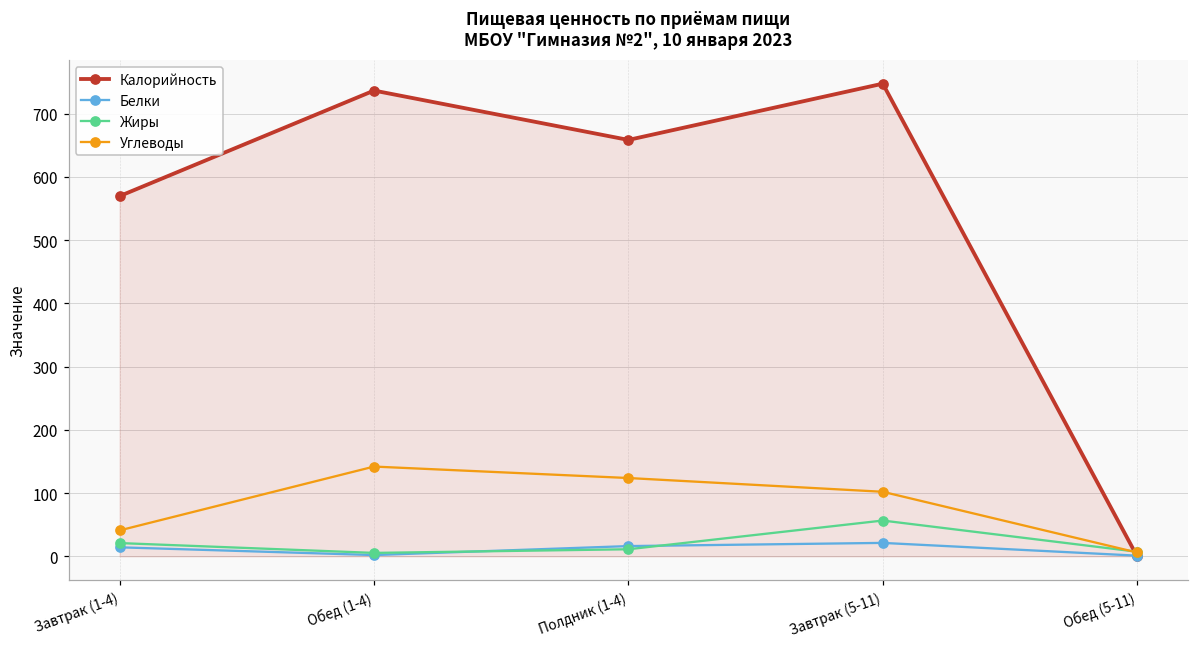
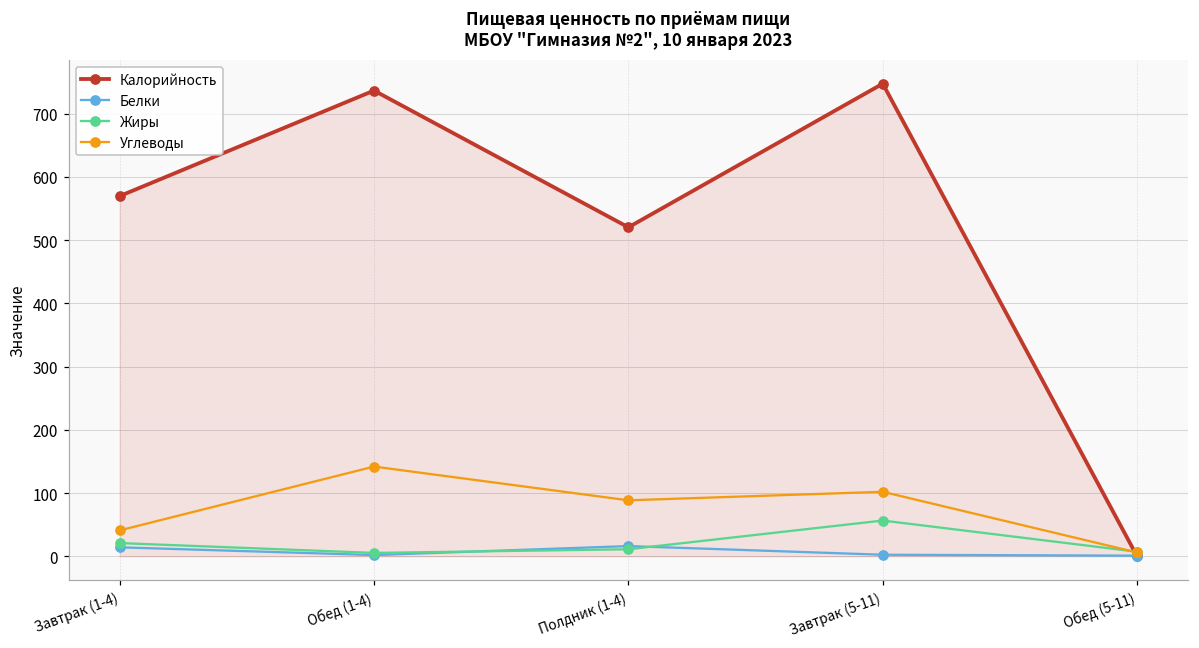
Калорийность, Полдник (1-4): 660 -> 520
Углеводы, Полдник (1-4): 120 -> 90
Белки, Завтрак (5-11): 20 -> 0
